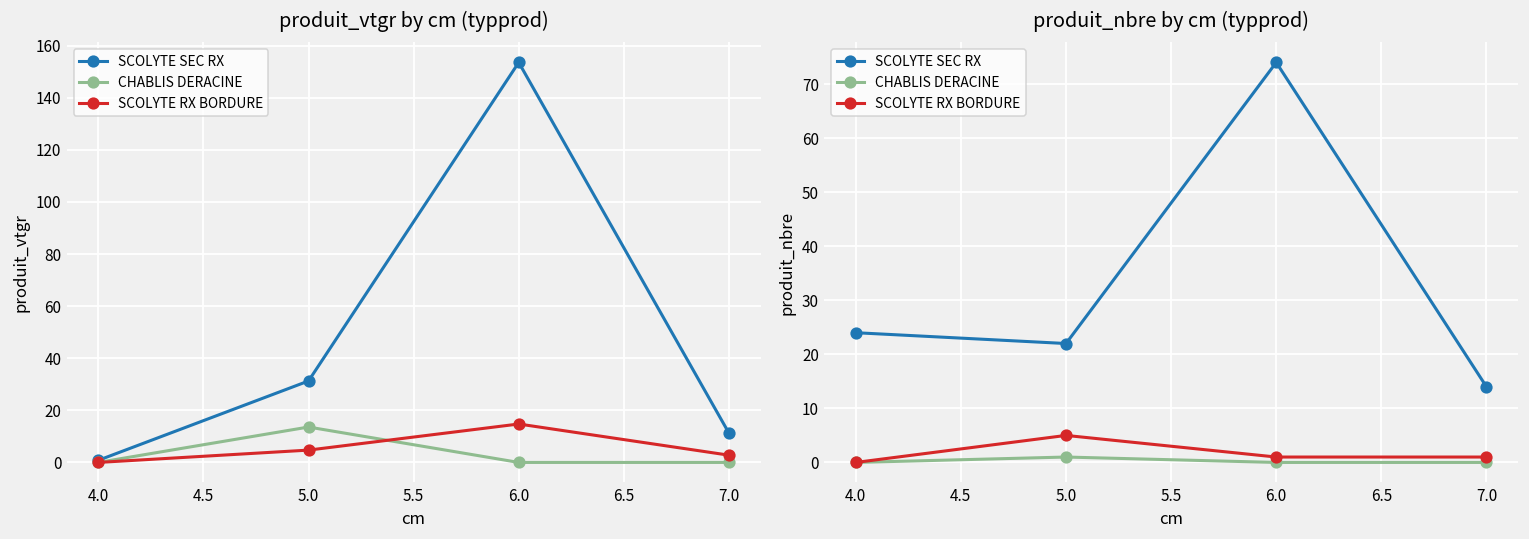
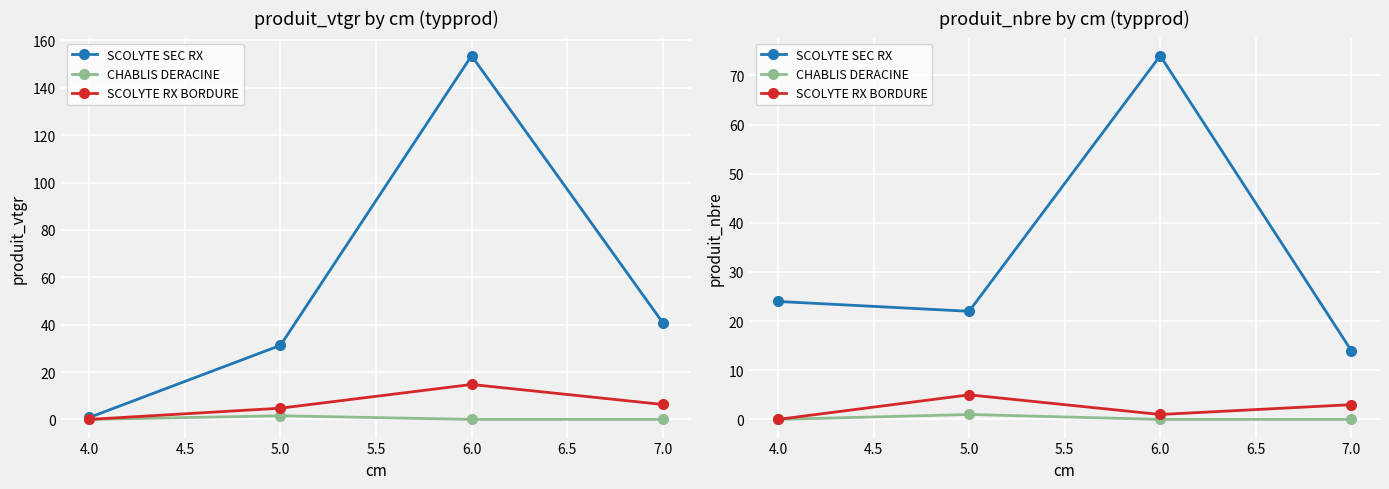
produit_vtgr by cm (typprod), CHABLIS DERACINE, 5.0: 14 -> 2
produit_vtgr by cm (typprod), SCOLYTE SEC RX, 7.0: 11 -> 41
produit_vtgr by cm (typprod), SCOLYTE RX BORDURE, 7.0: 3 -> 6
produit_nbre by cm (typprod), SCOLYTE RX BORDURE, 7.0: 1 -> 3
